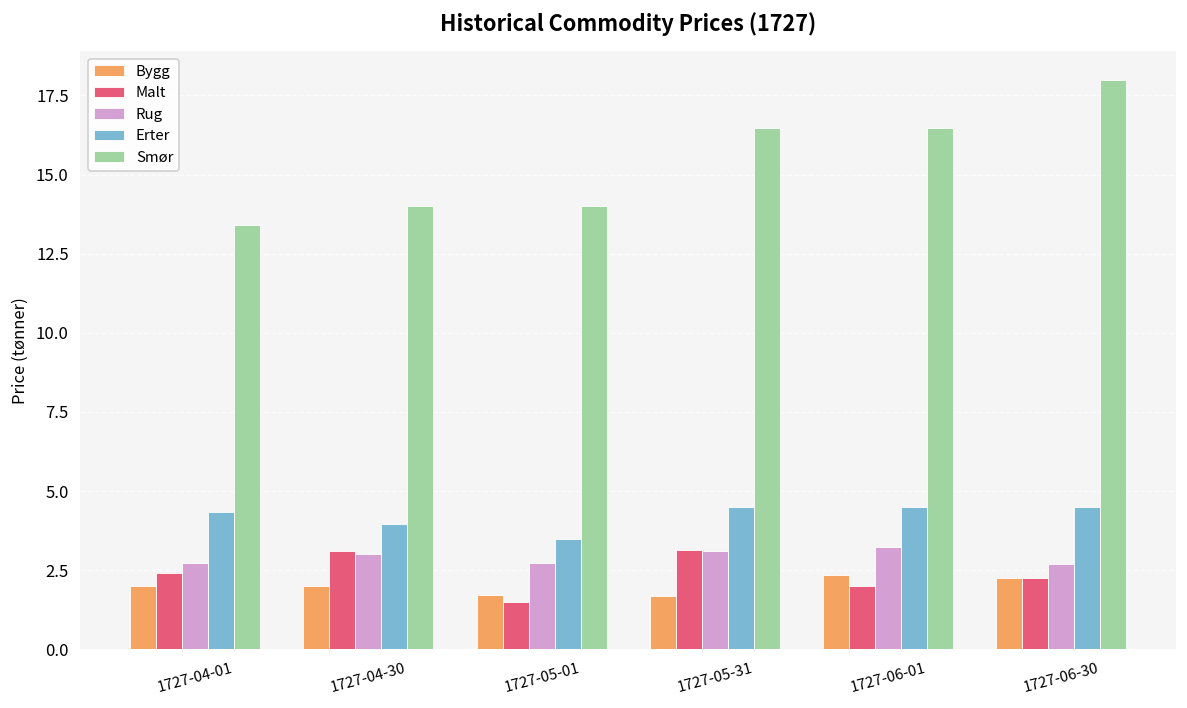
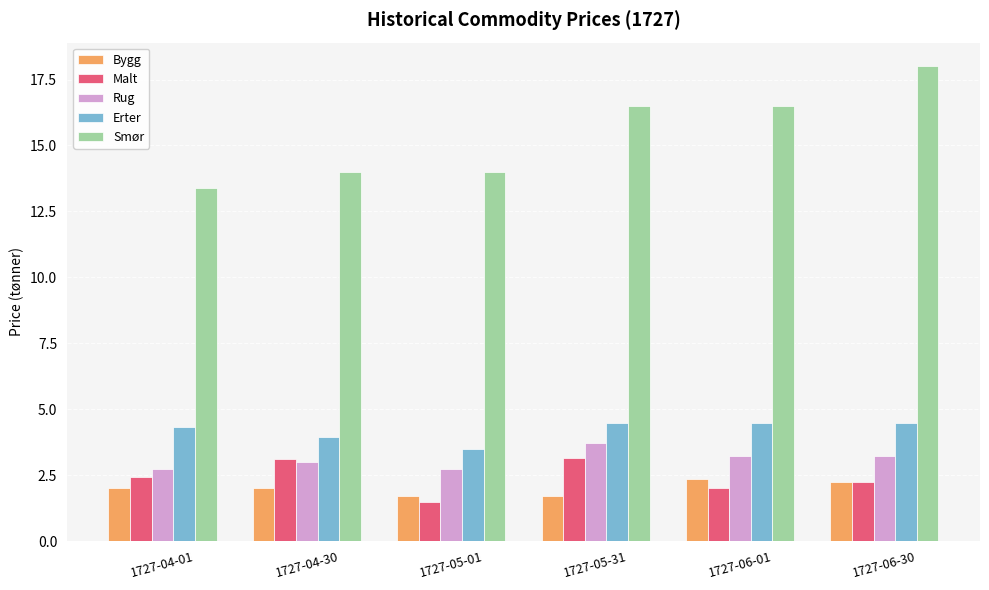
Rug, 1727-05-31: 3.1 -> 3.7
Rug, 1727-06-30: 2.7 -> 3.2
